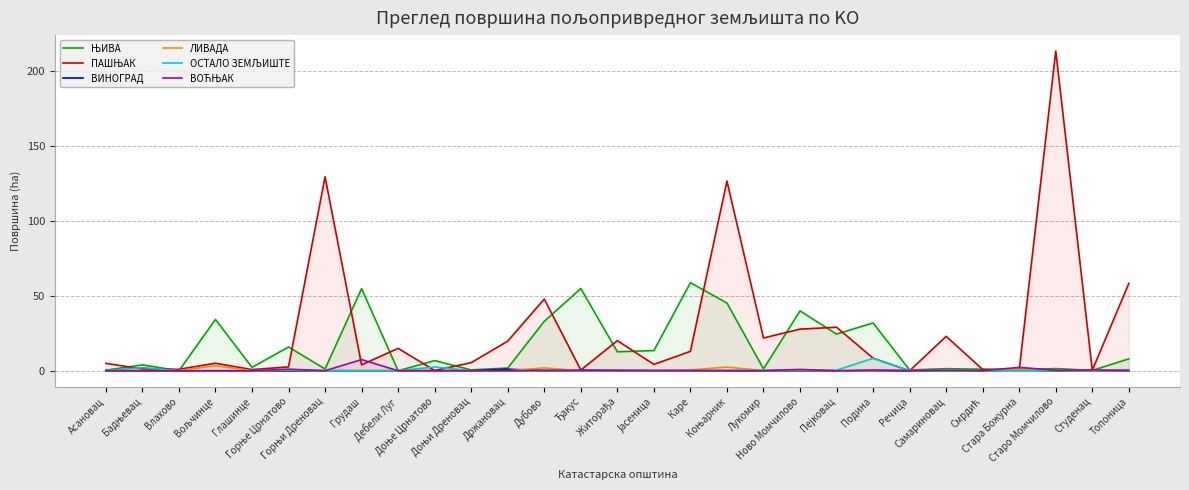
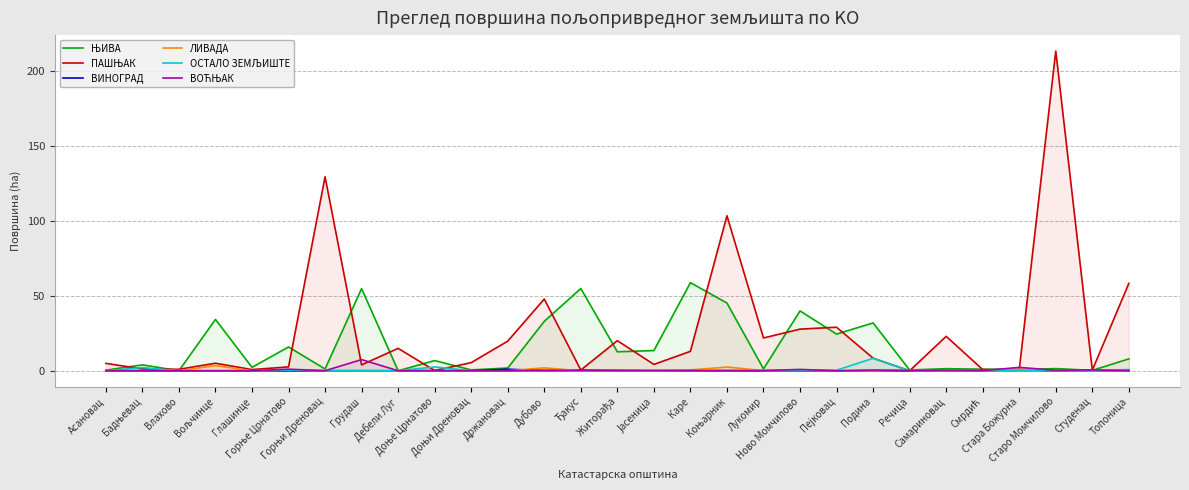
ПАШЊАК, Коњарник: 126 -> 103
